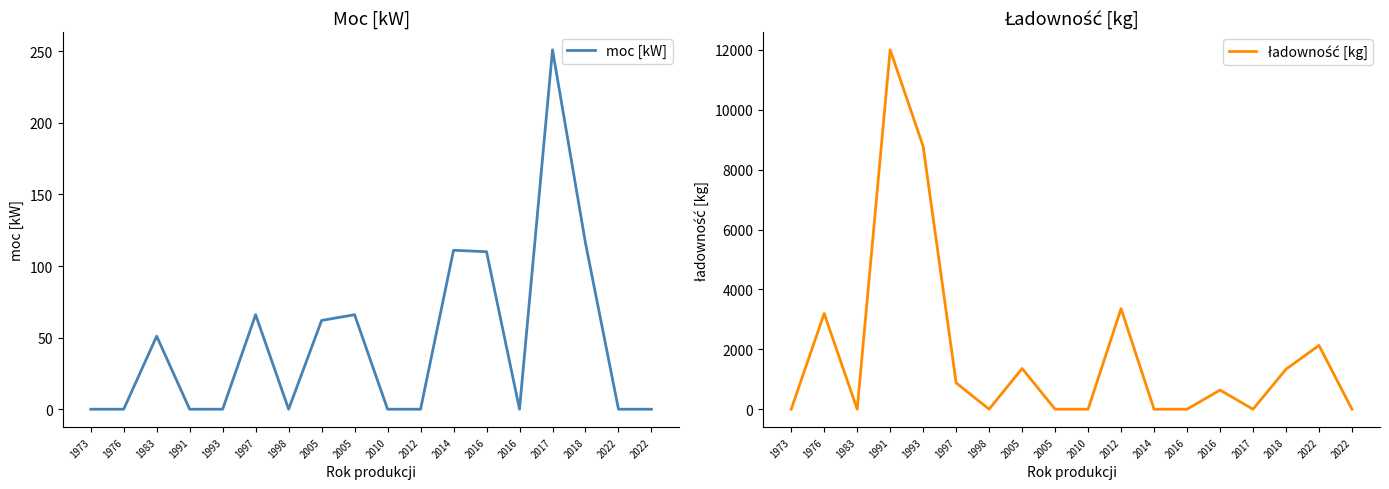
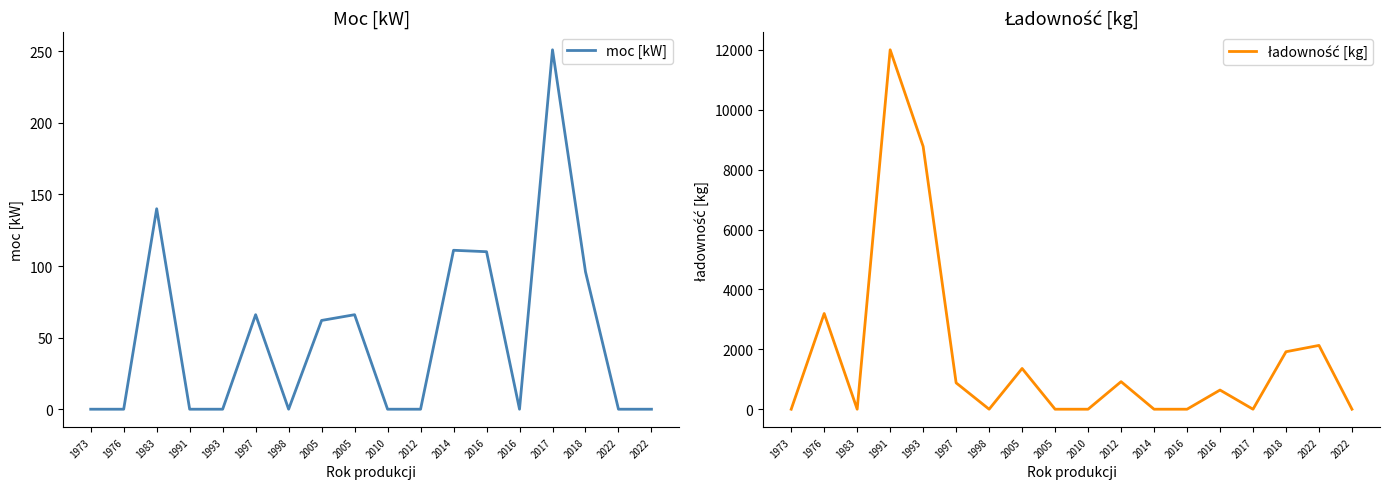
Moc [kW], 1983: 51 -> 140
Moc [kW], 2018: 116 -> 96
Ładowność [kg], 2012: 3400 -> 900
Ładowność [kg], 2018: 1300 -> 1900
